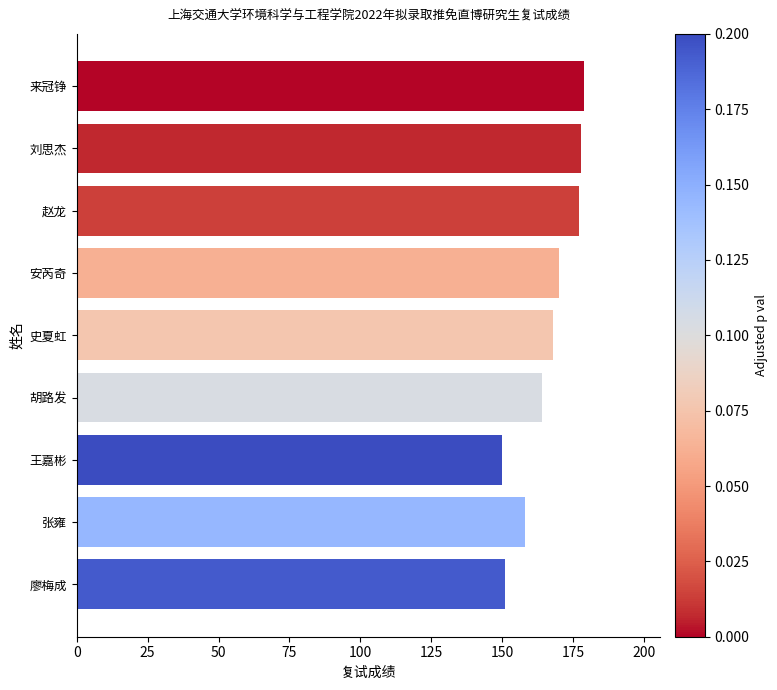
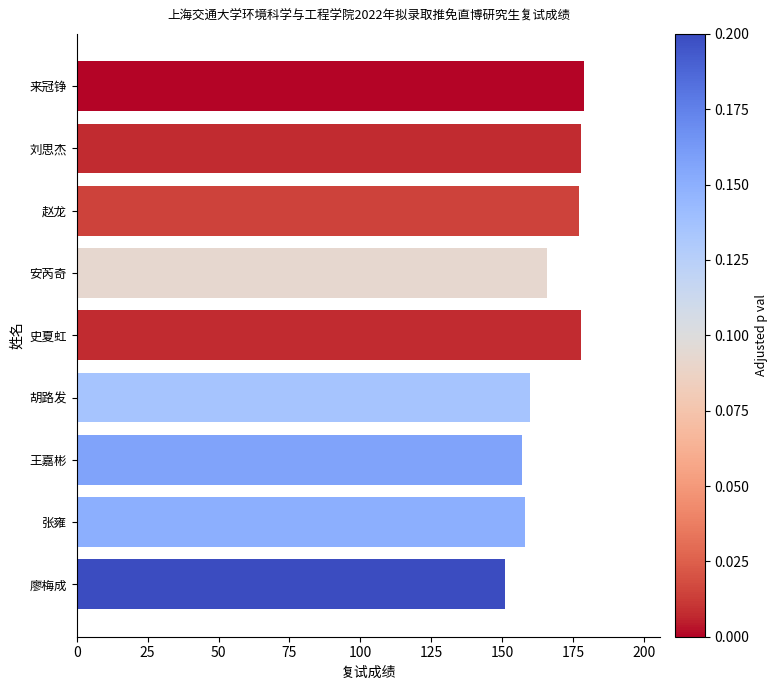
安芮奇: 170 -> 166
史夏虹: 168 -> 178
胡路发: 164 -> 160
王嘉彬: 150 -> 157
